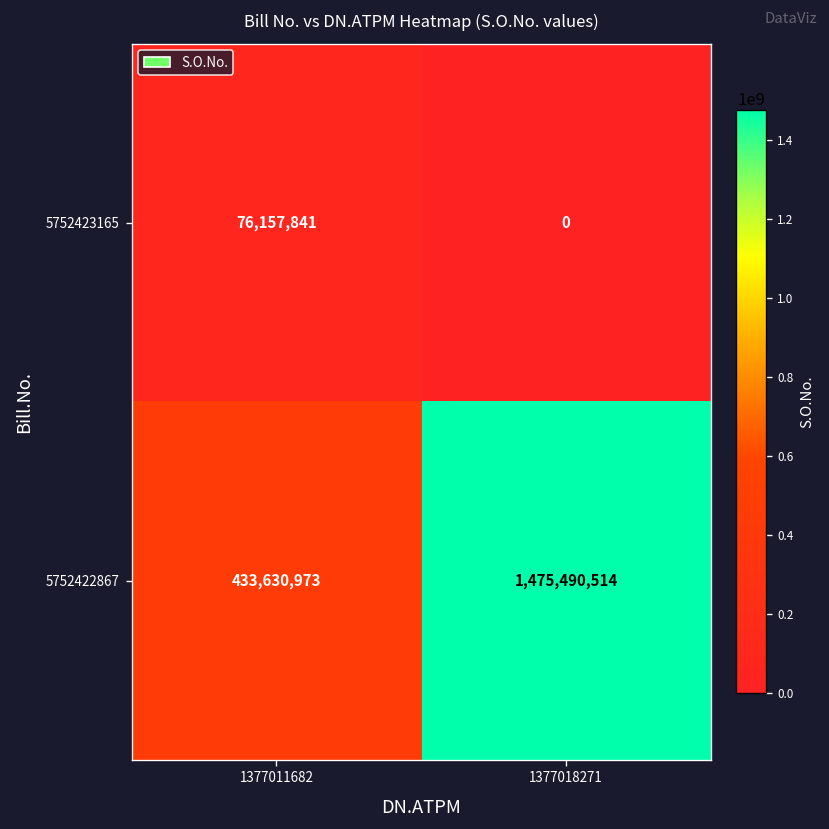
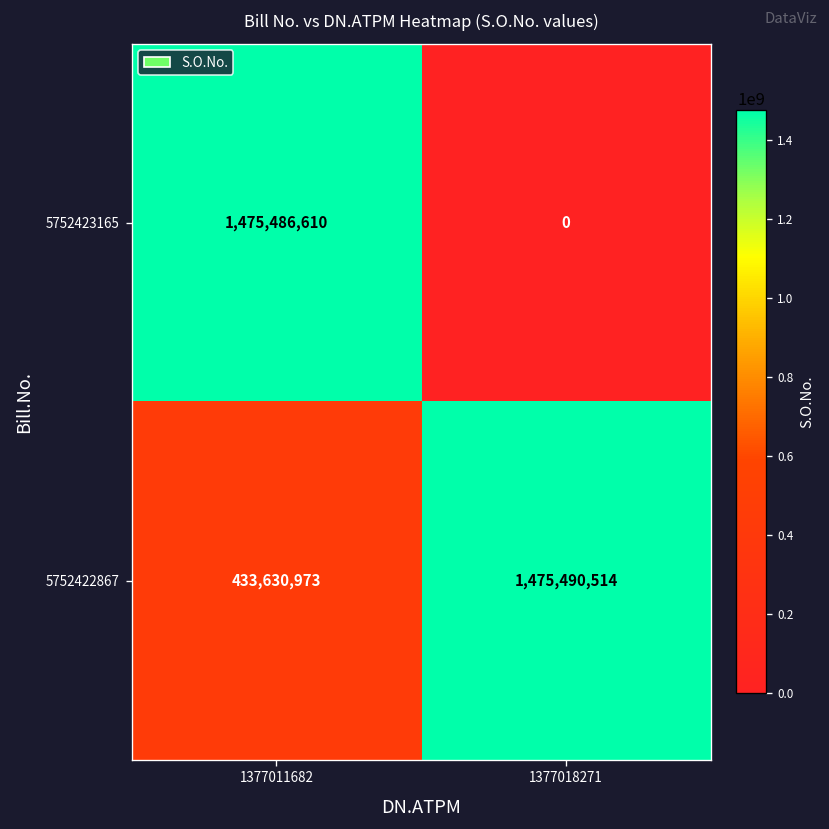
5752423165, 1377011682: 76,157,841 -> 1,475,486,610
